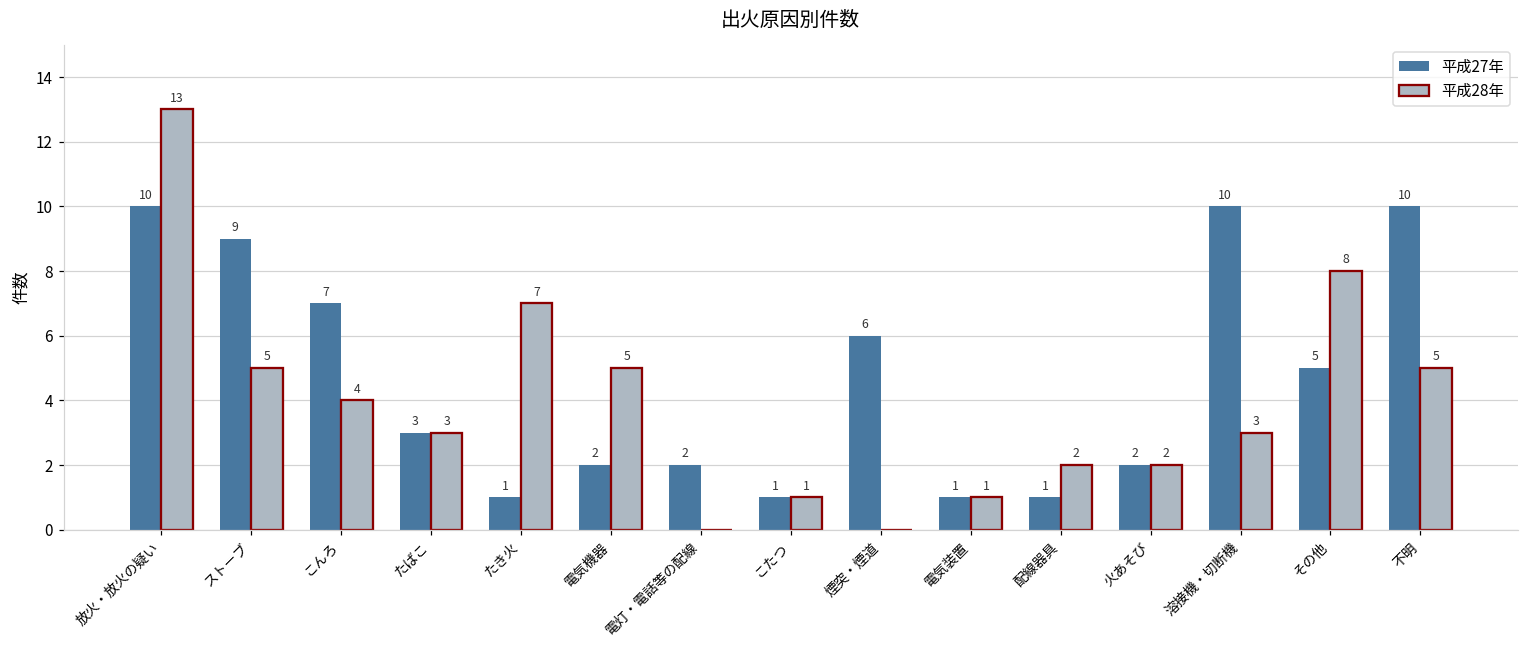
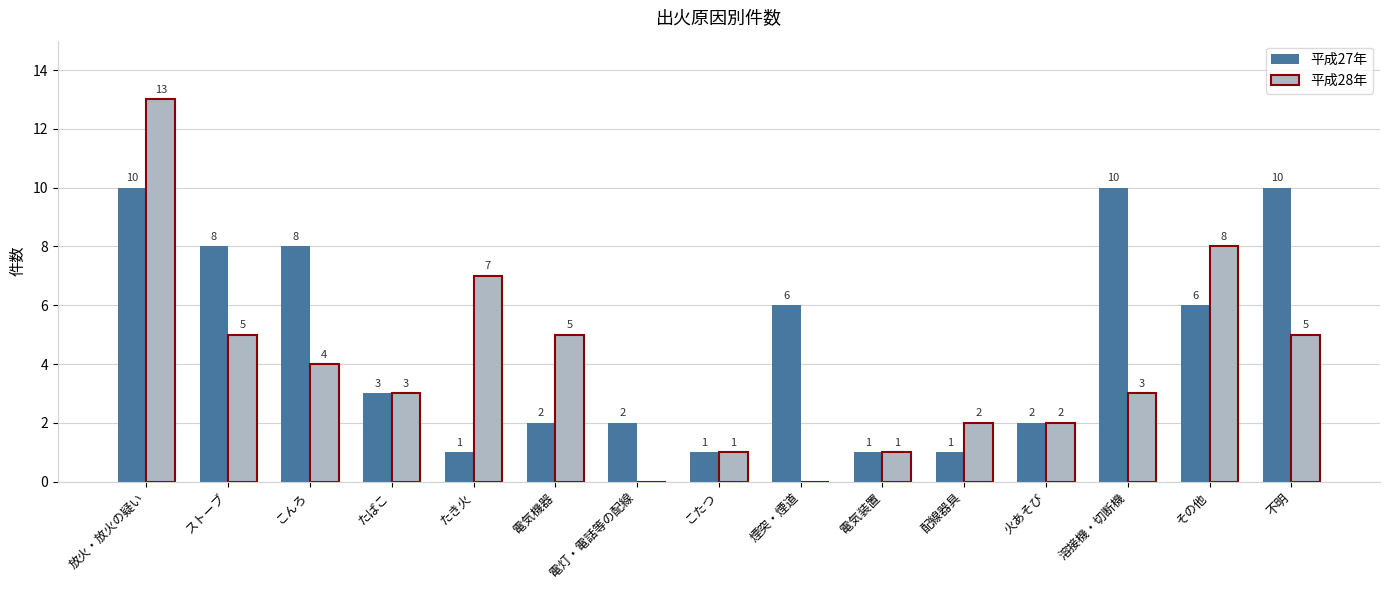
平成27年, ストーブ: 9 -> 8
平成27年, こんろ: 7 -> 8
平成27年, その他: 5 -> 6
